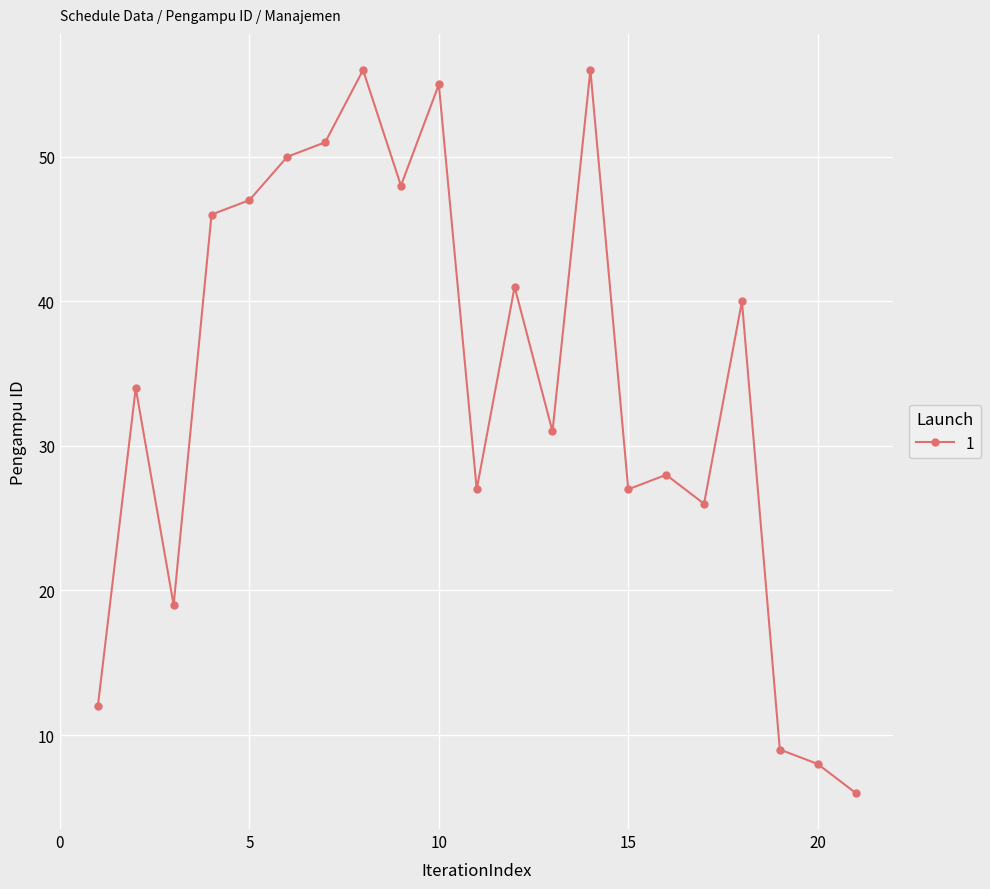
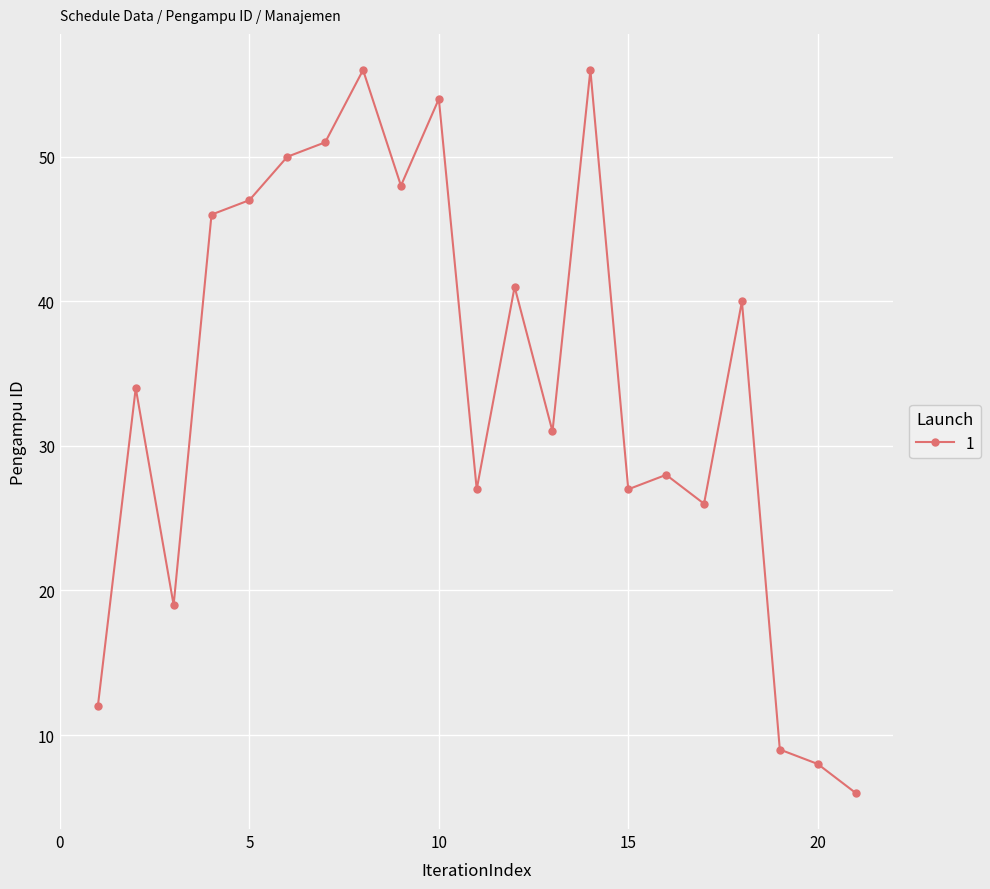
10: 55 -> 54
